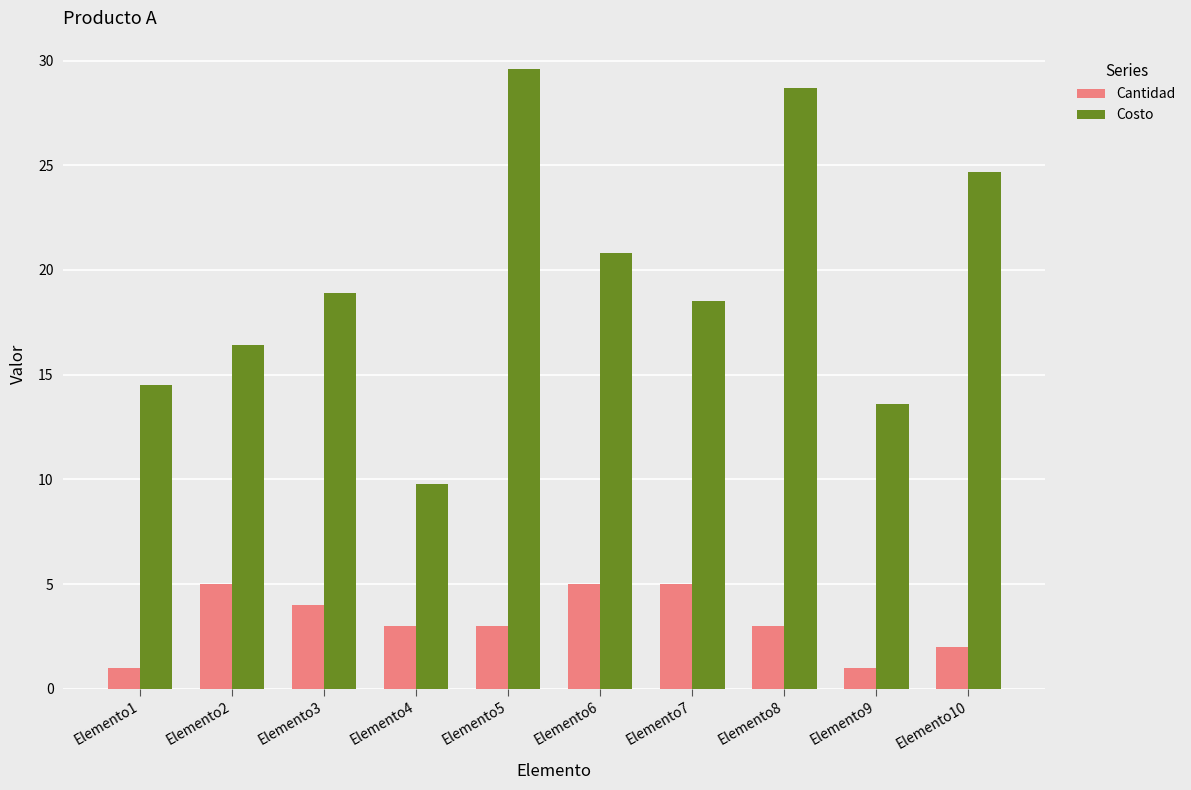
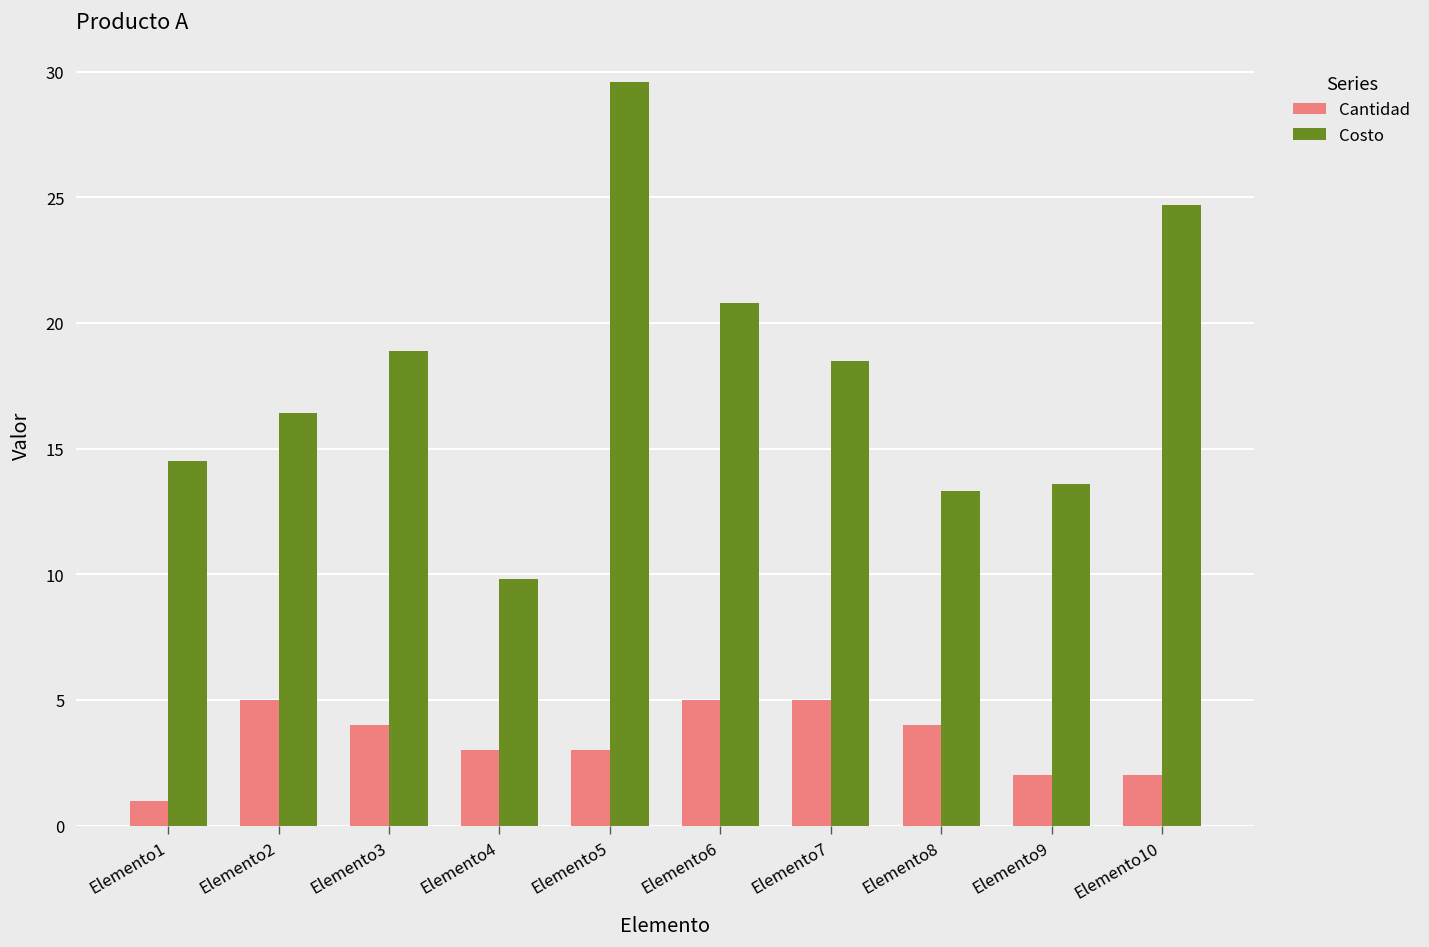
Cantidad, Elemento8: 3 -> 4
Costo, Elemento8: 28.7 -> 13.3
Cantidad, Elemento9: 1 -> 2
